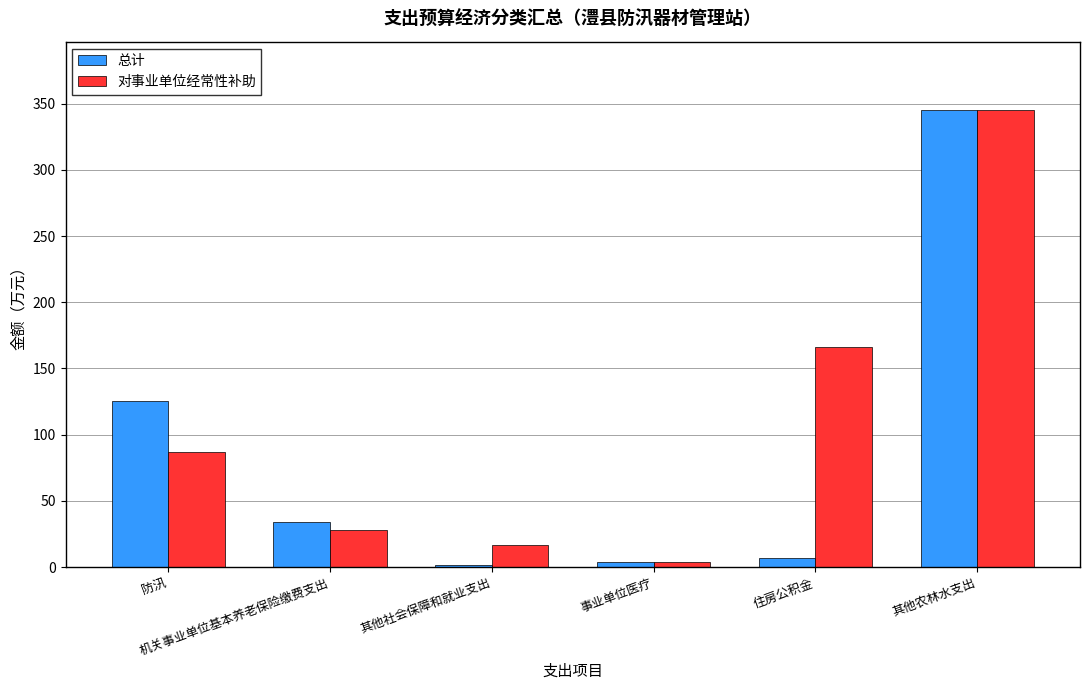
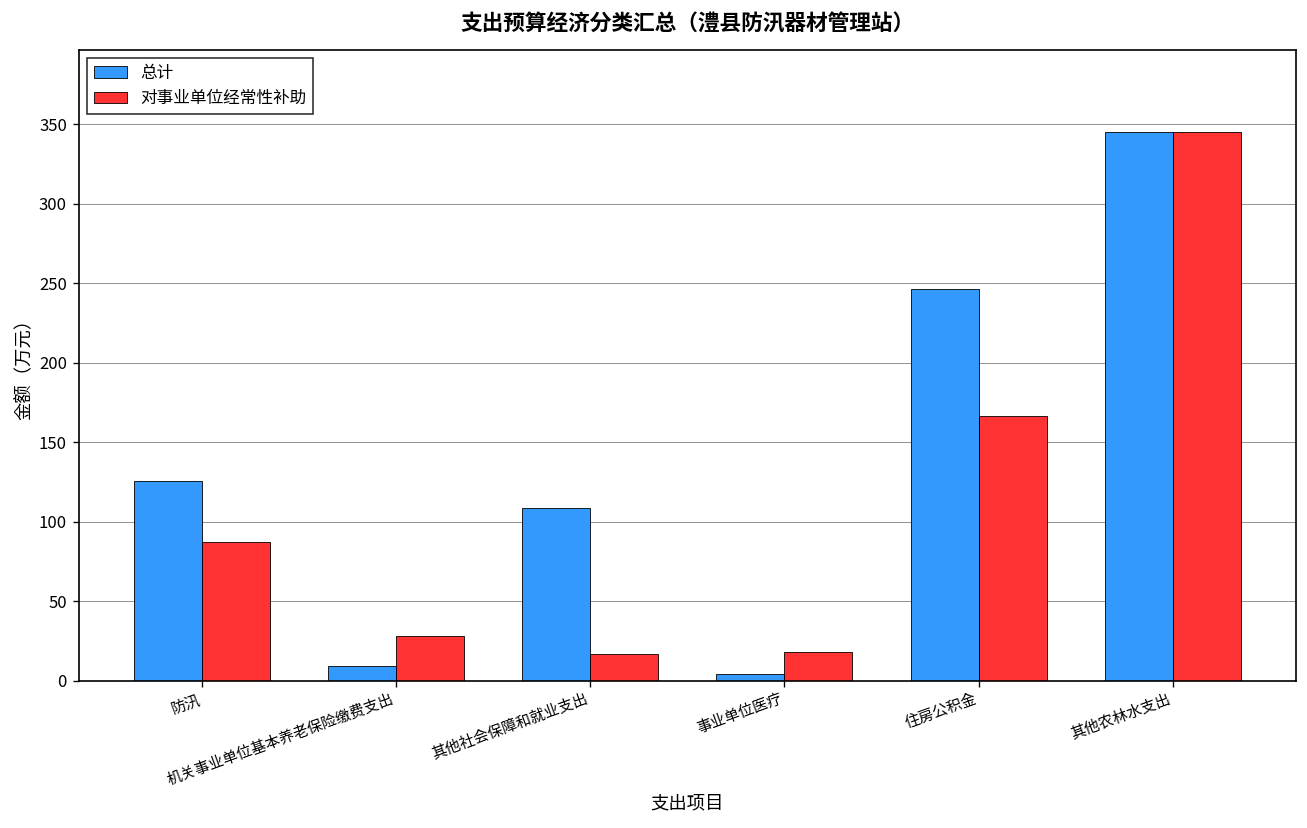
总计, 机关事业单位基本养老保险缴费支出: 34 -> 9
总计, 其他社会保障和就业支出: 1 -> 108
对事业单位经常性补助, 事业单位医疗: 4 -> 18
总计, 住房公积金: 7 -> 247
